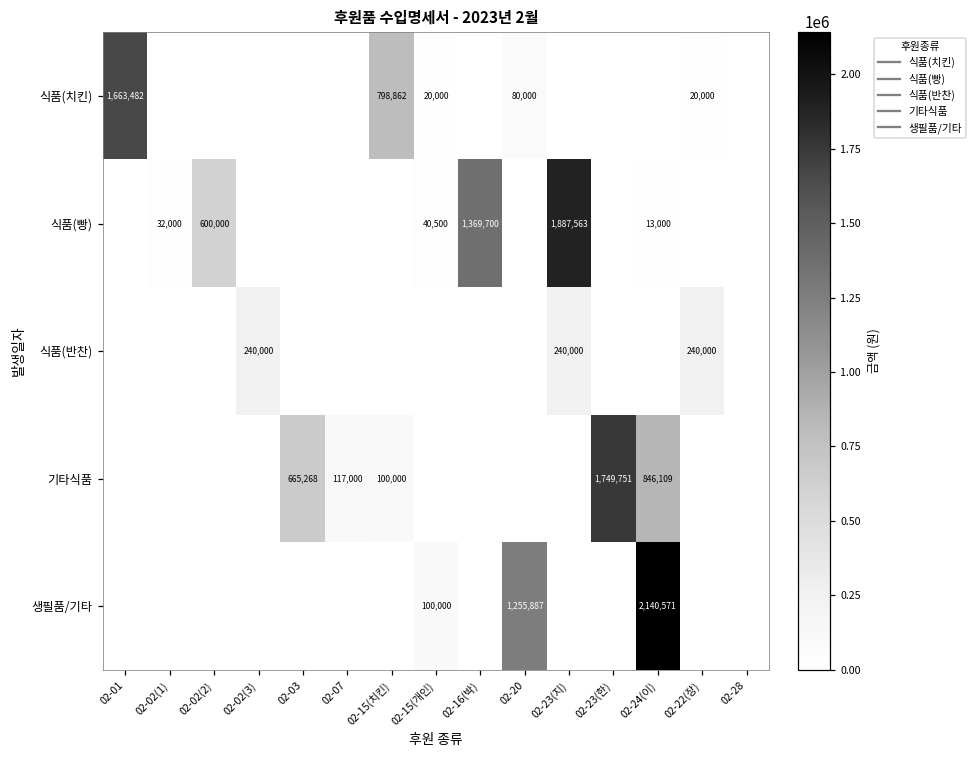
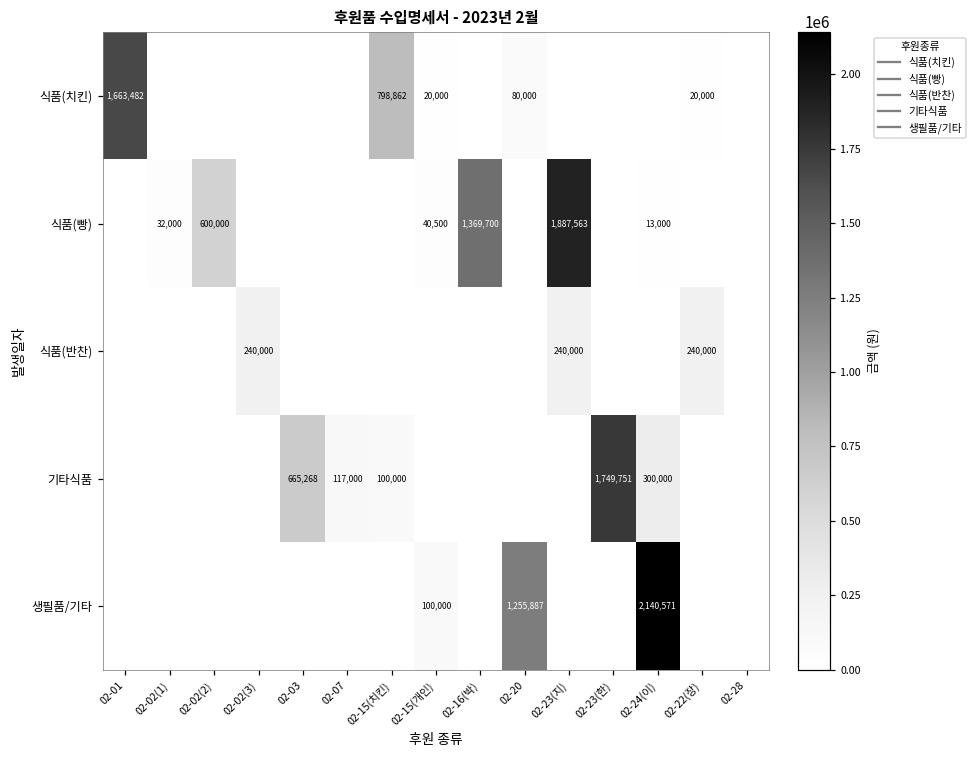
기타식품, 02-24(이): 846,109 -> 300,000
